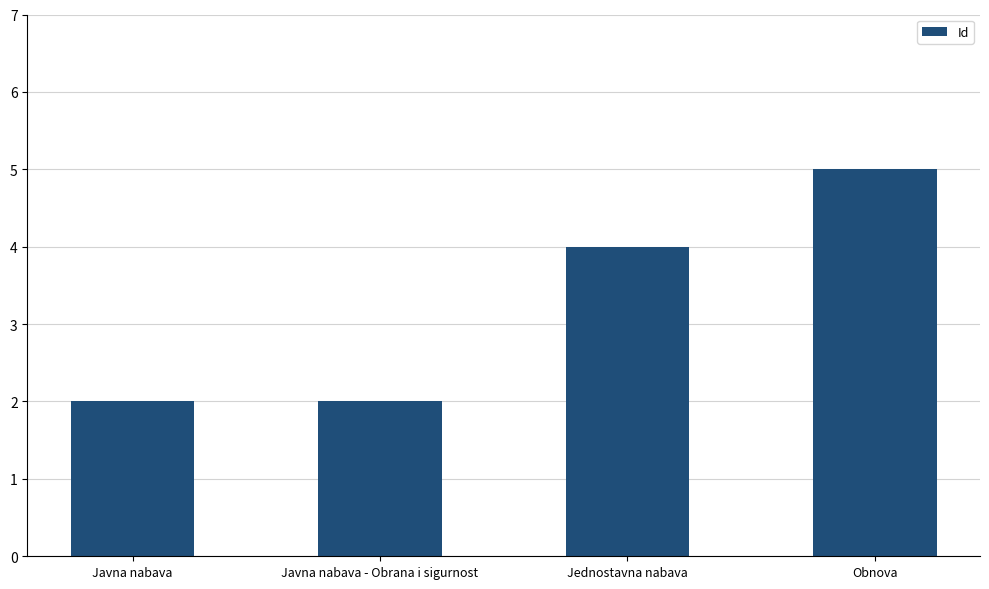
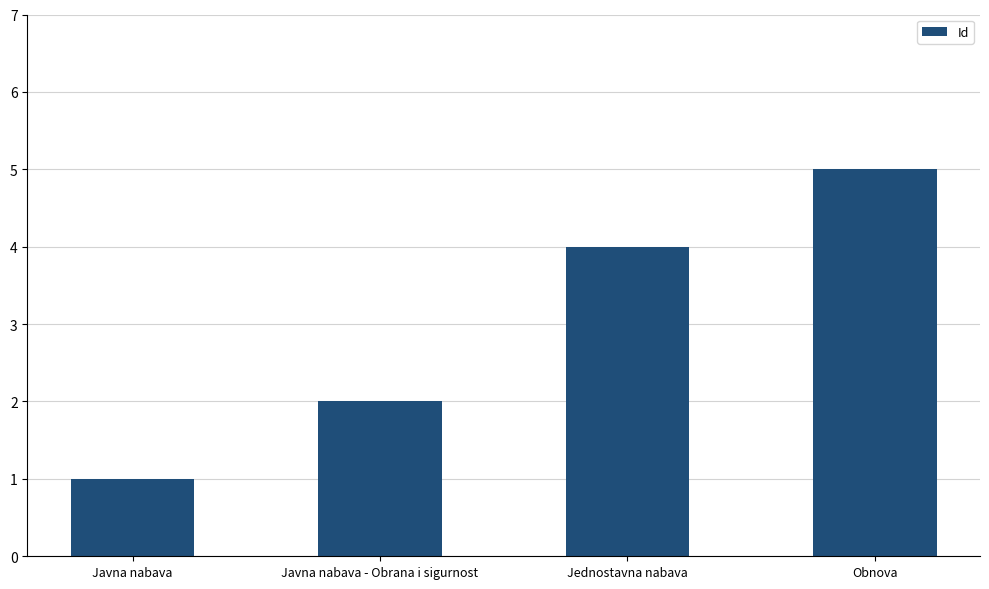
Javna nabava: 2 -> 1
